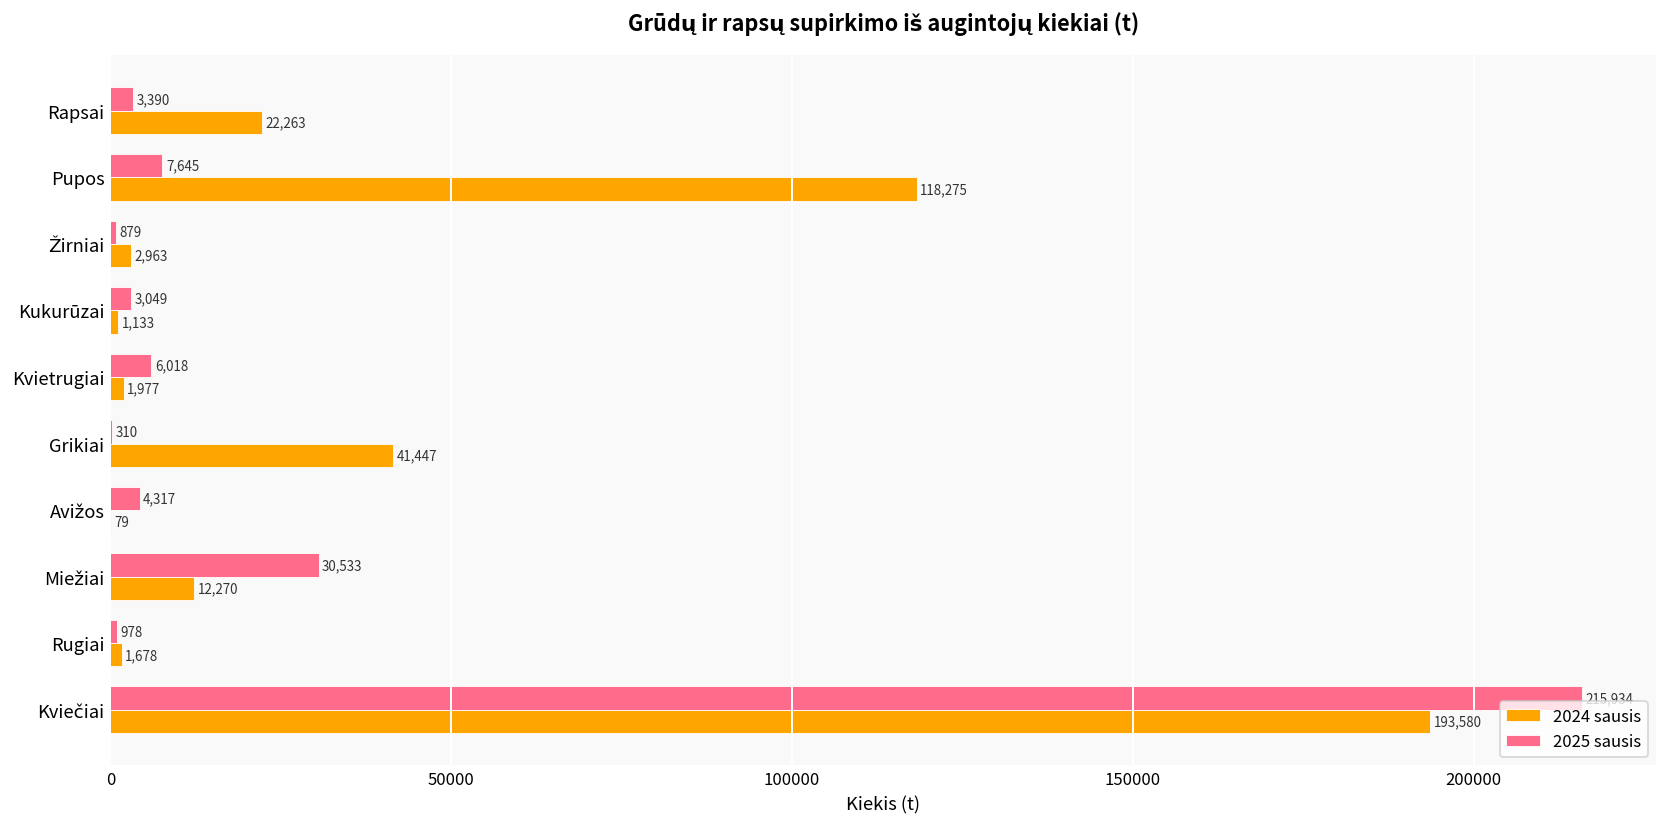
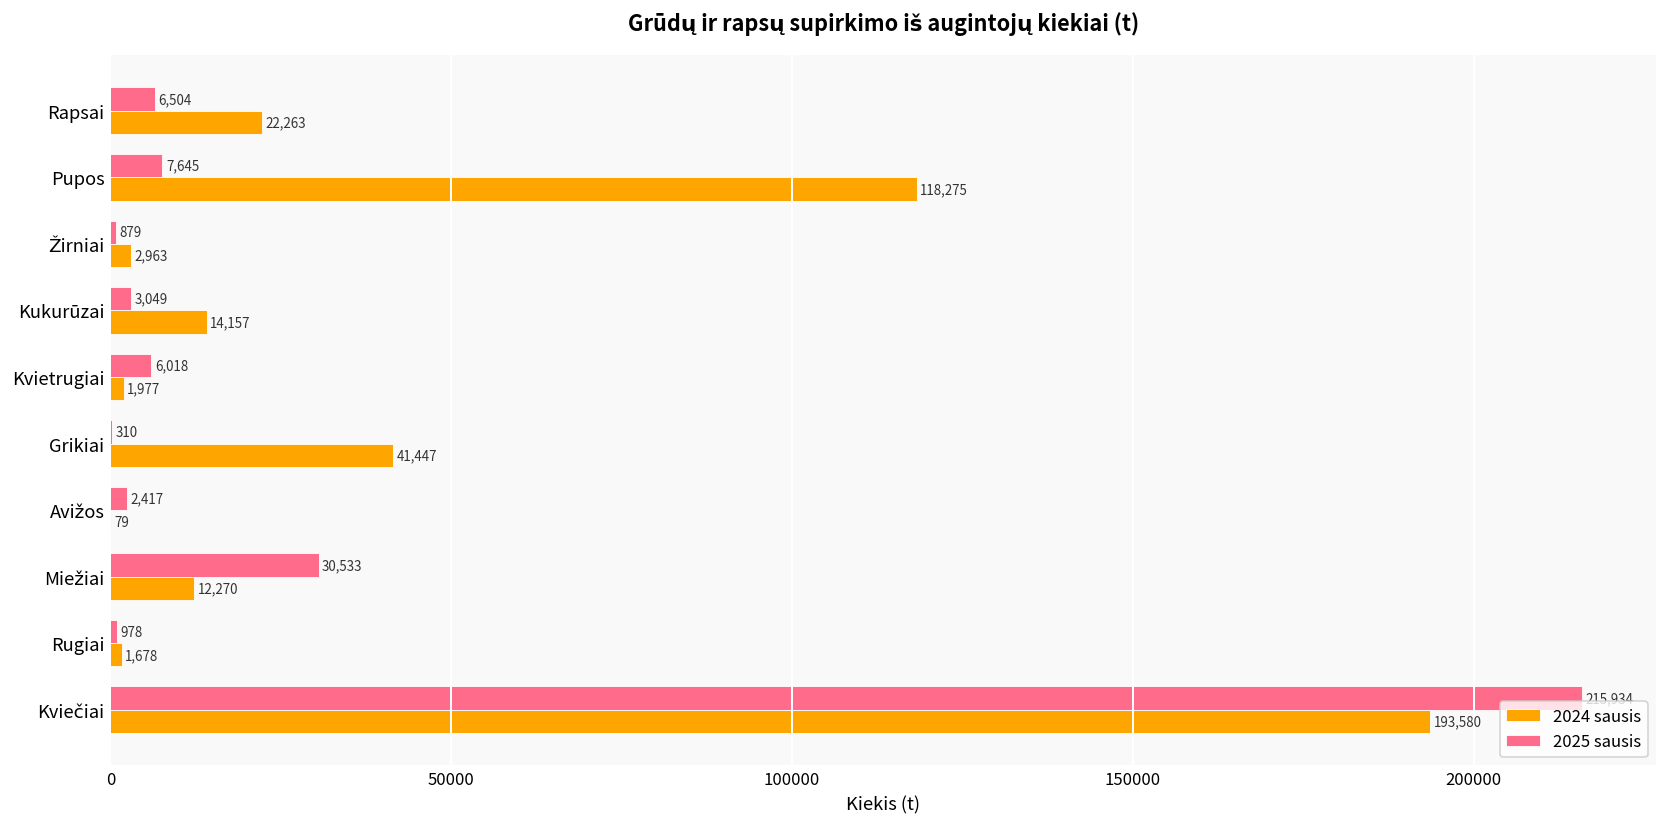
2025 sausis, Rapsai: 3,390 -> 6,504
2024 sausis, Kukurūzai: 1,133 -> 14,157
2025 sausis, Avižos: 4,317 -> 2,417
